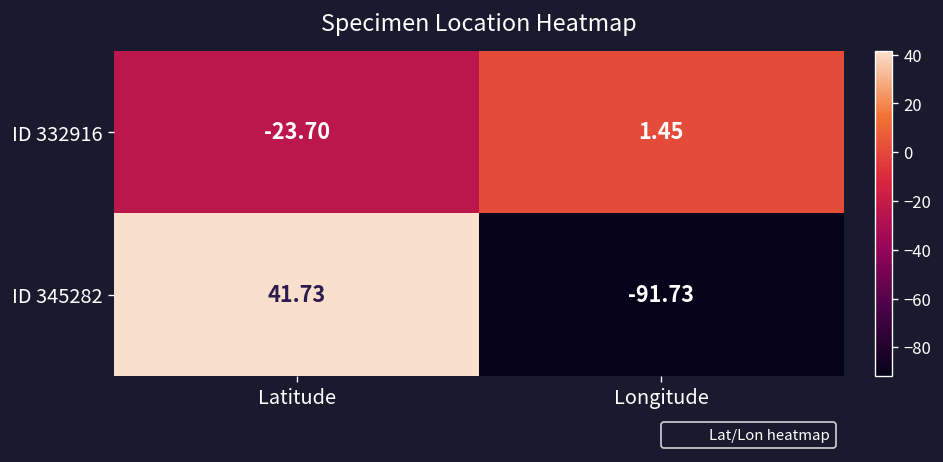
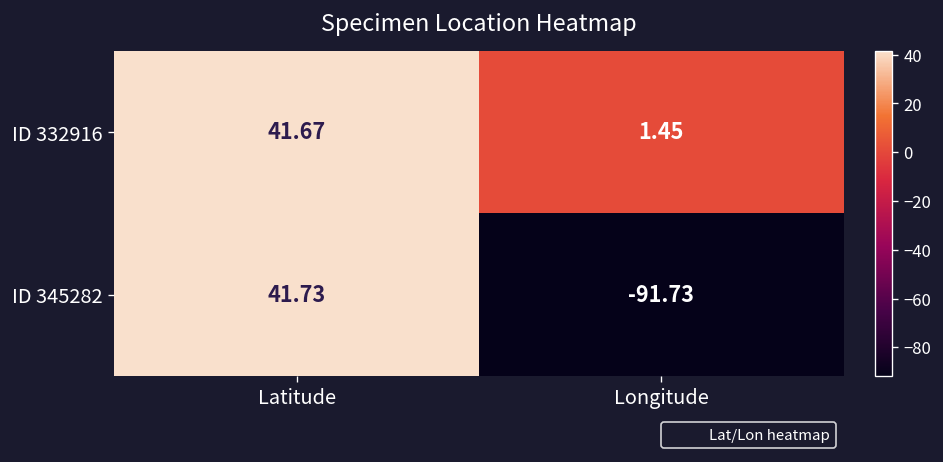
ID 332916, Latitude: -23.70 -> 41.67
